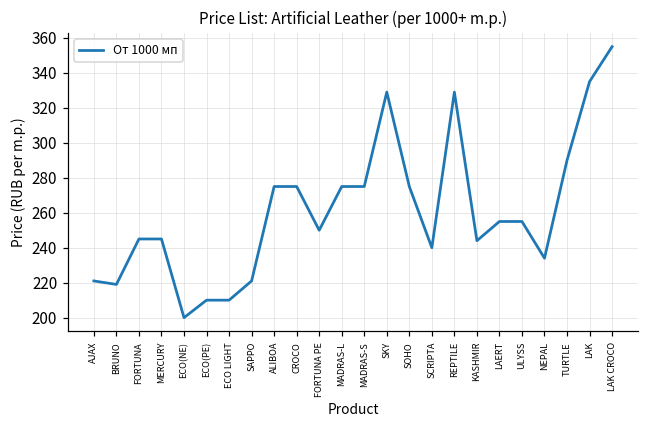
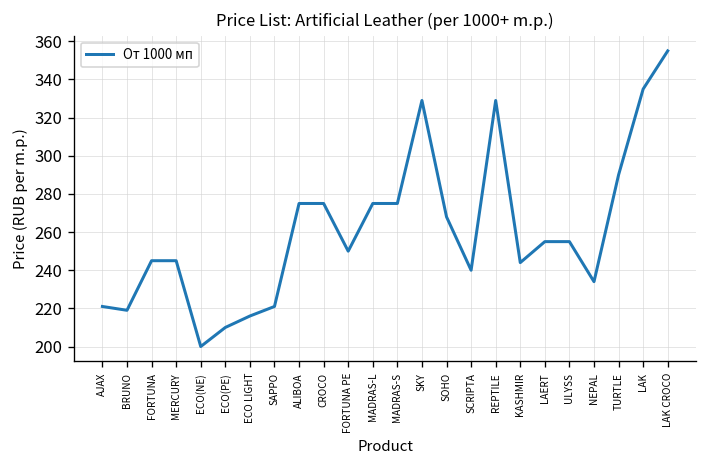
ECO LIGHT: 210 -> 216
SOHO: 275 -> 268
